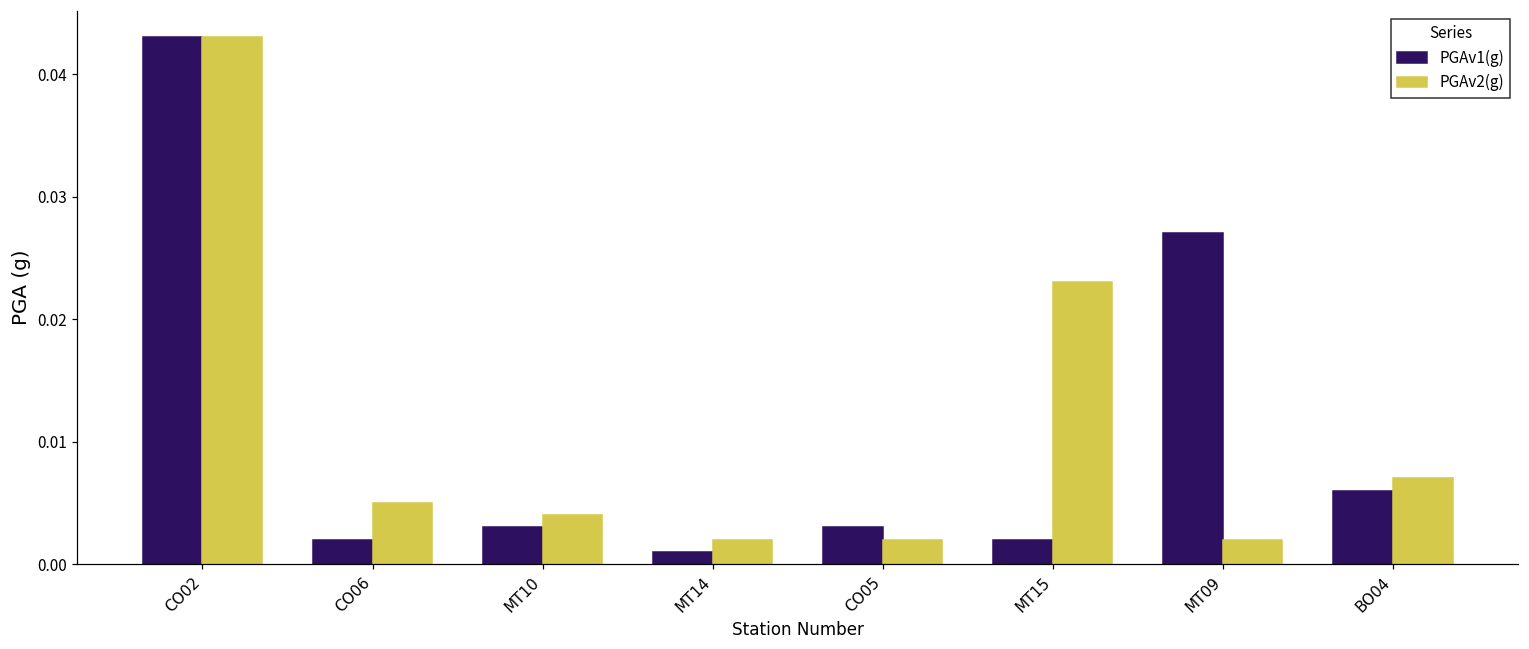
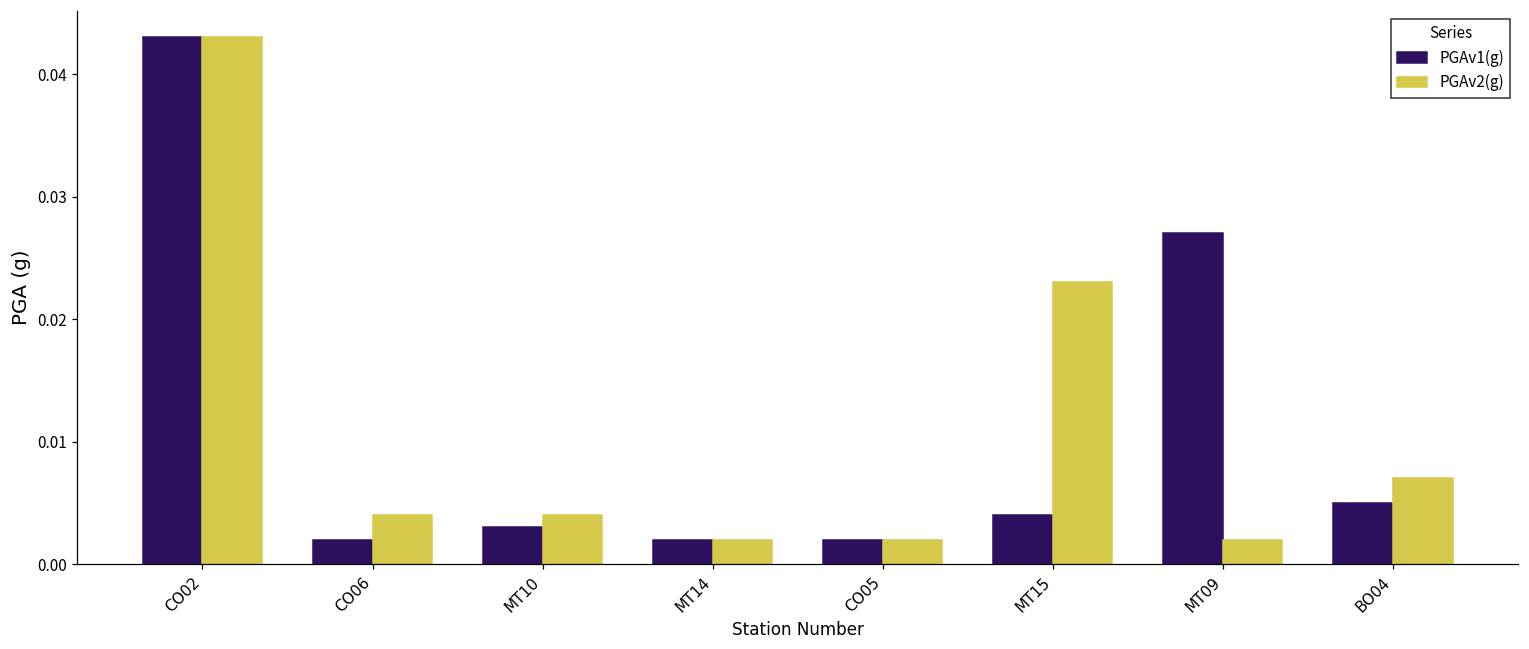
PGAv2(g), CO06: 0.005 -> 0.004
PGAv1(g), MT14: 0.001 -> 0.002
PGAv1(g), CO05: 0.003 -> 0.002
PGAv1(g), MT15: 0.002 -> 0.004
PGAv1(g), BO04: 0.006 -> 0.005
